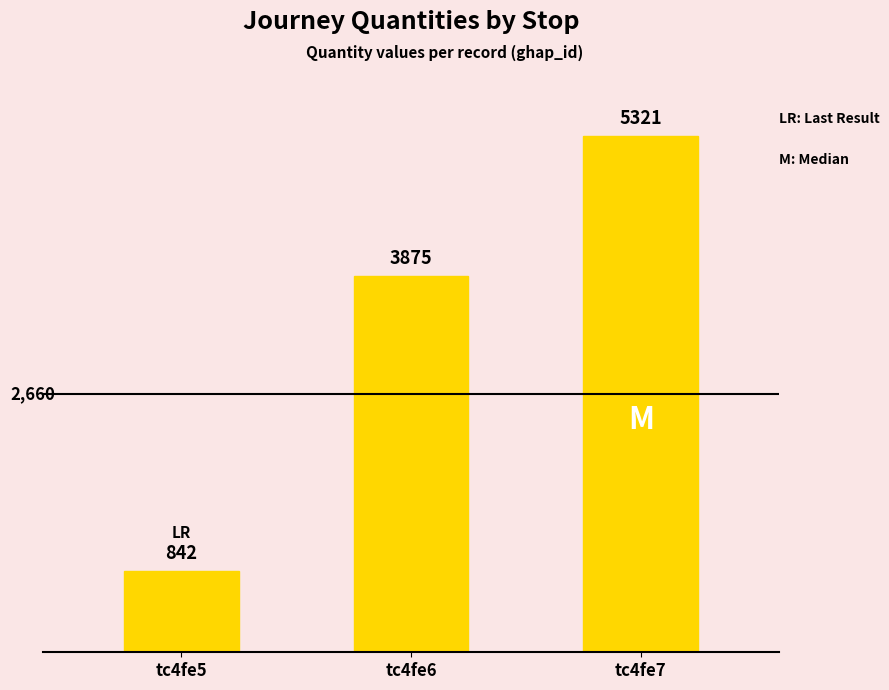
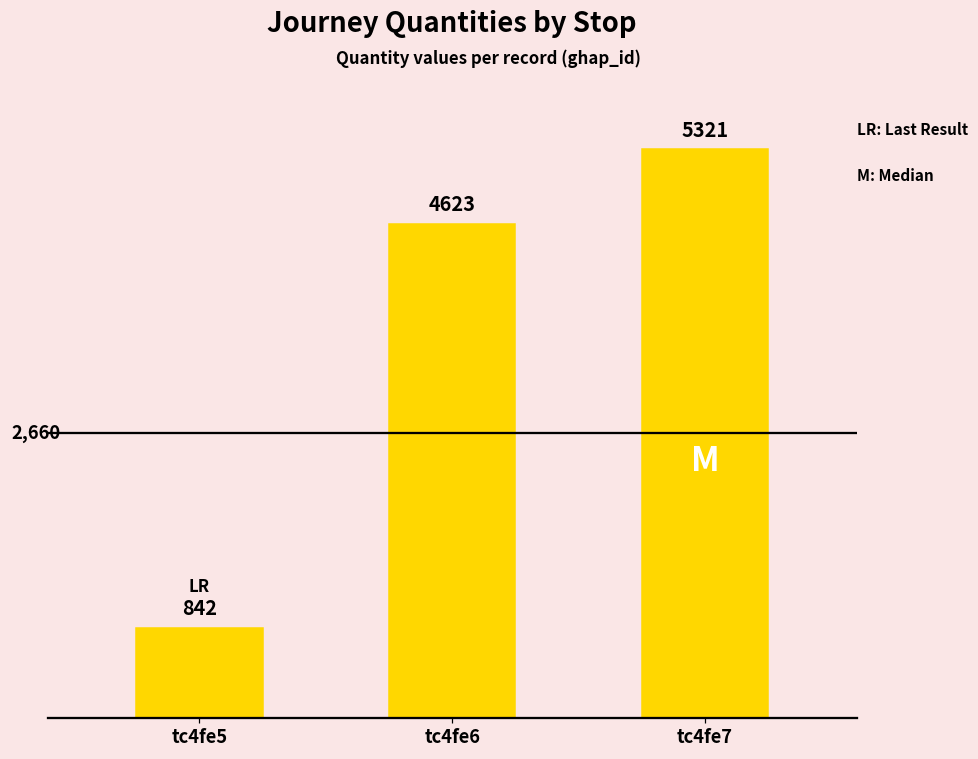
tc4fe6: 3875 -> 4623
